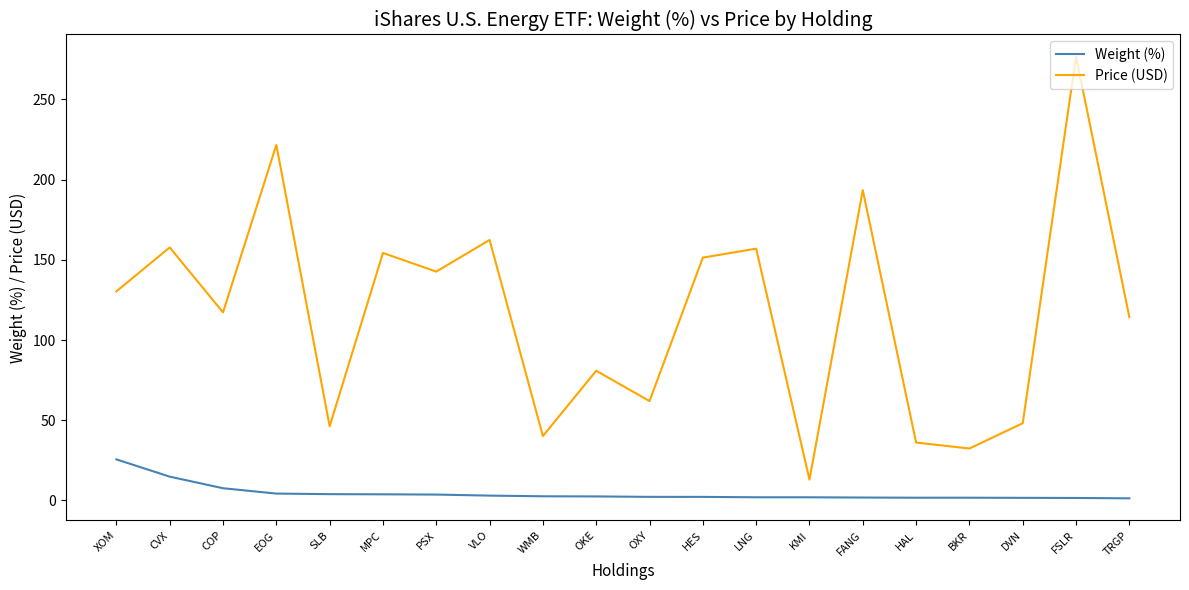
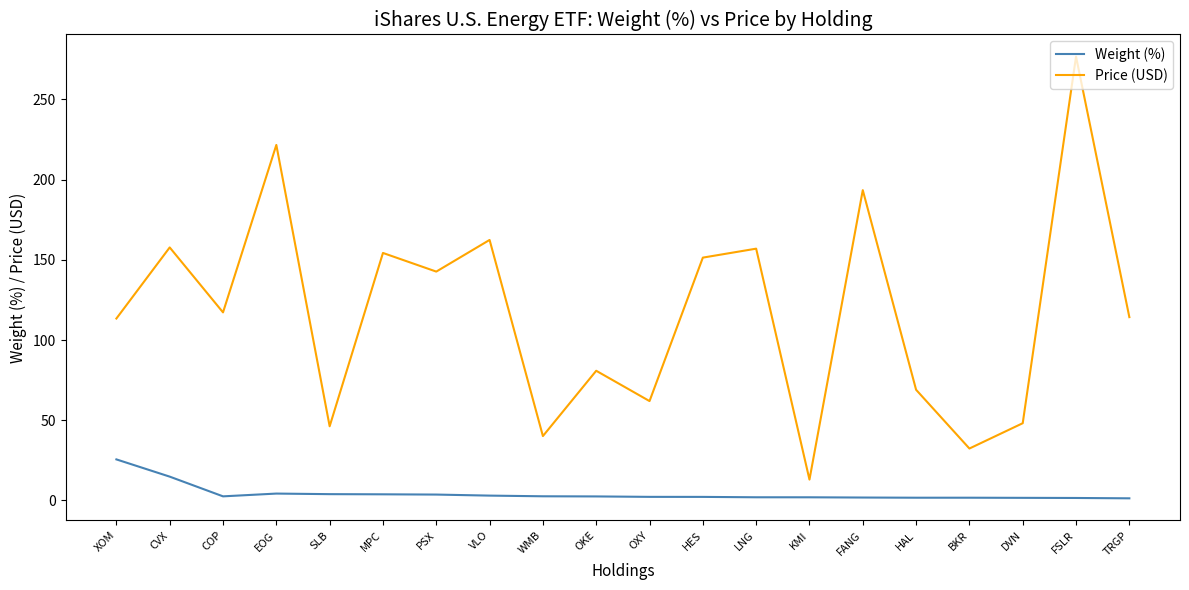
Price (USD), XOM: 130 -> 113
Weight (%), COP: 8 -> 3
Price (USD), HAL: 36 -> 69
